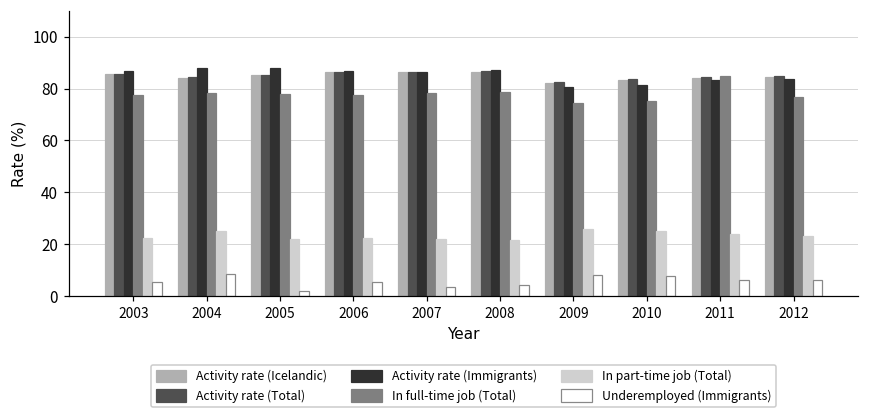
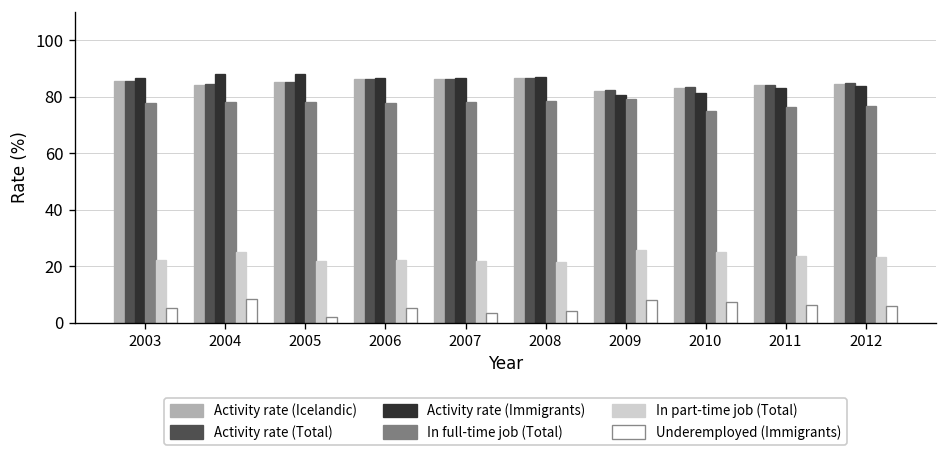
In full-time job (Total), 2009: 74 -> 79
In full-time job (Total), 2011: 85 -> 76
